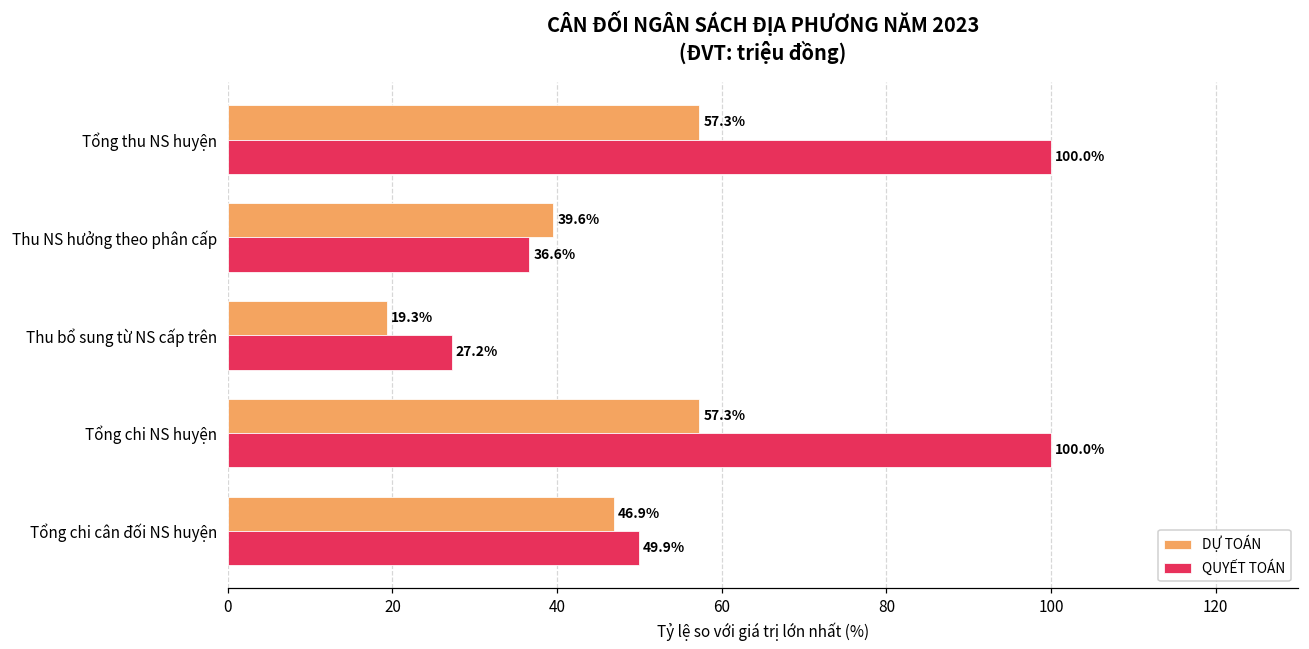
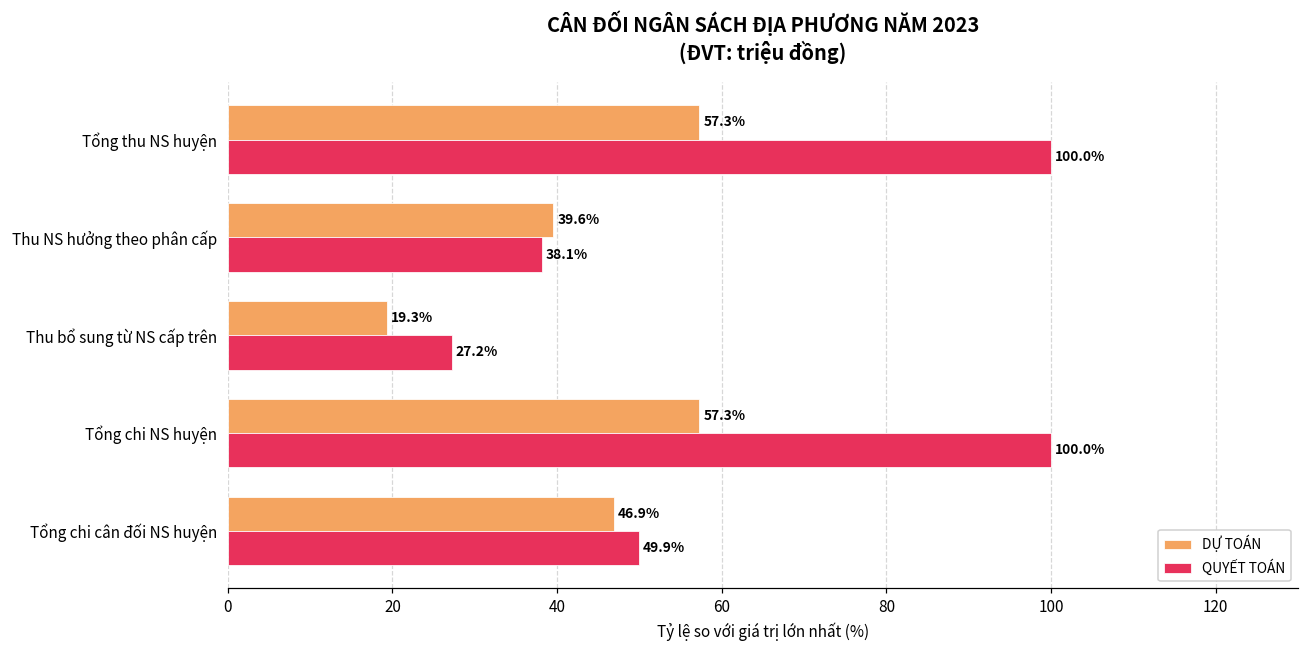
QUYẾT TOÁN, Thu NS hưởng theo phân cấp: 36.6% -> 38.1%
